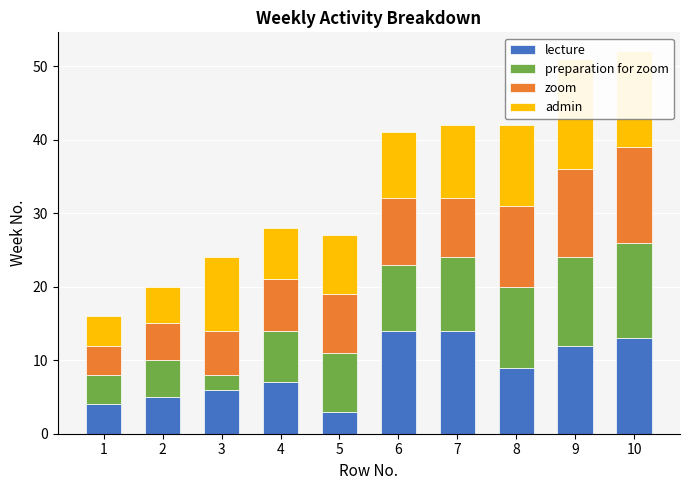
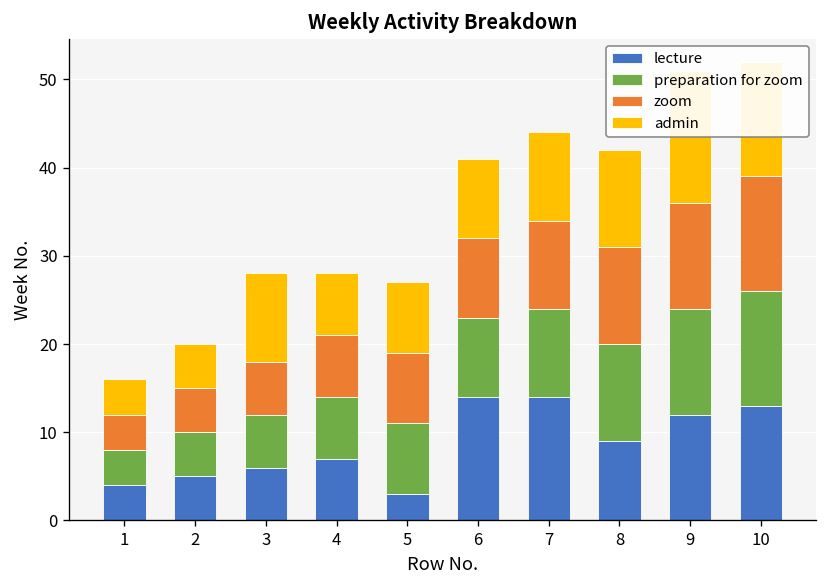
preparation for zoom, 3: 2 -> 6
zoom, 7: 8 -> 10
